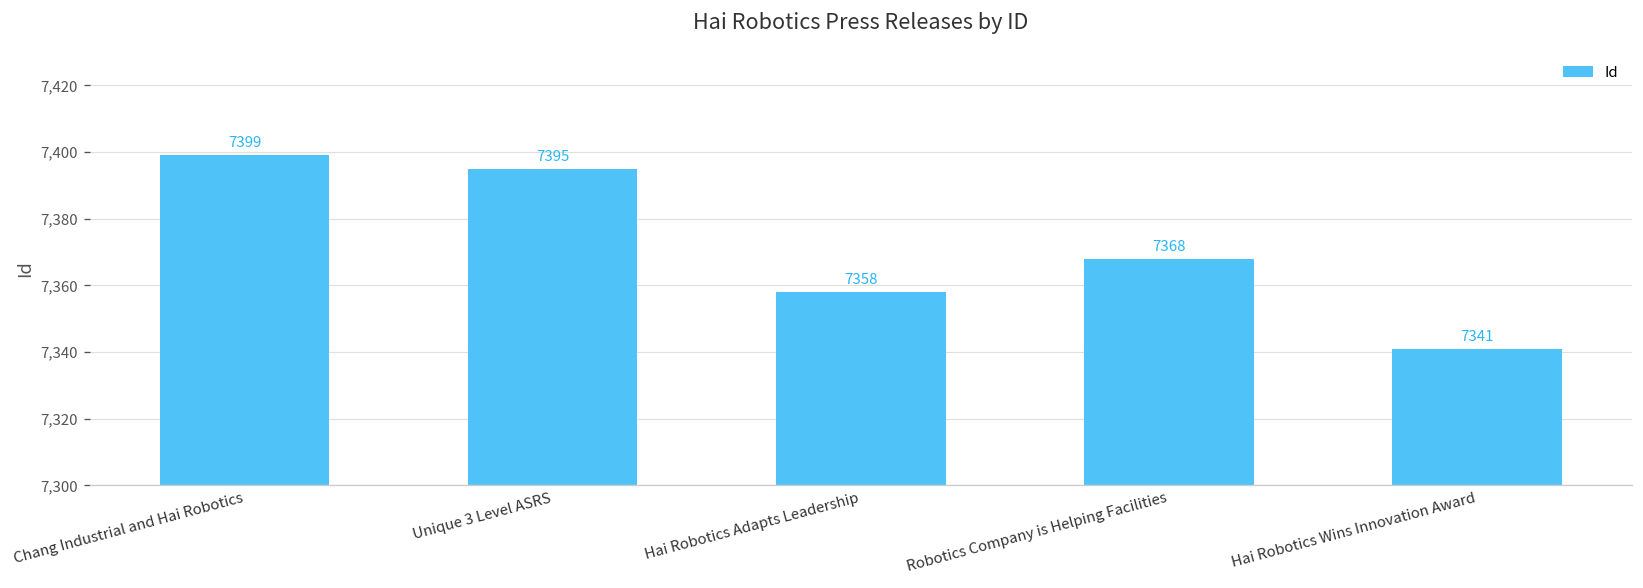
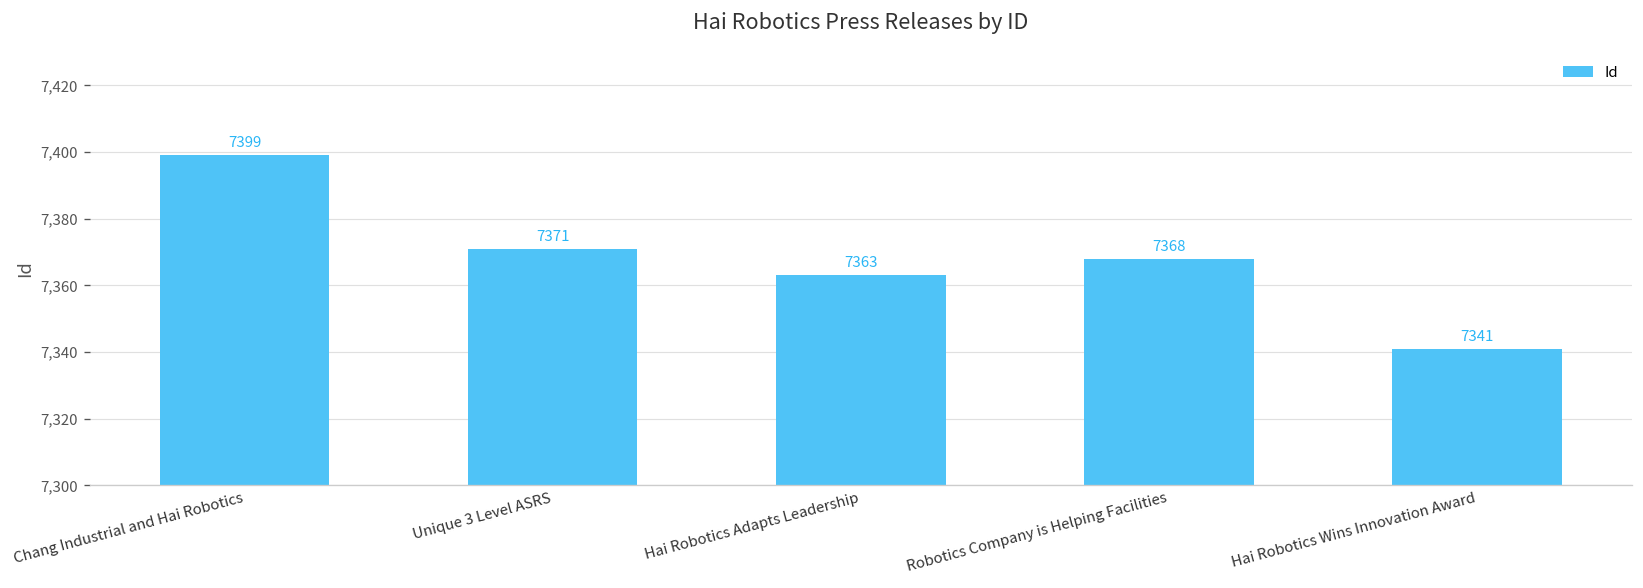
Unique 3 Level ASRS: 7395 -> 7371
Hai Robotics Adapts Leadership: 7358 -> 7363
